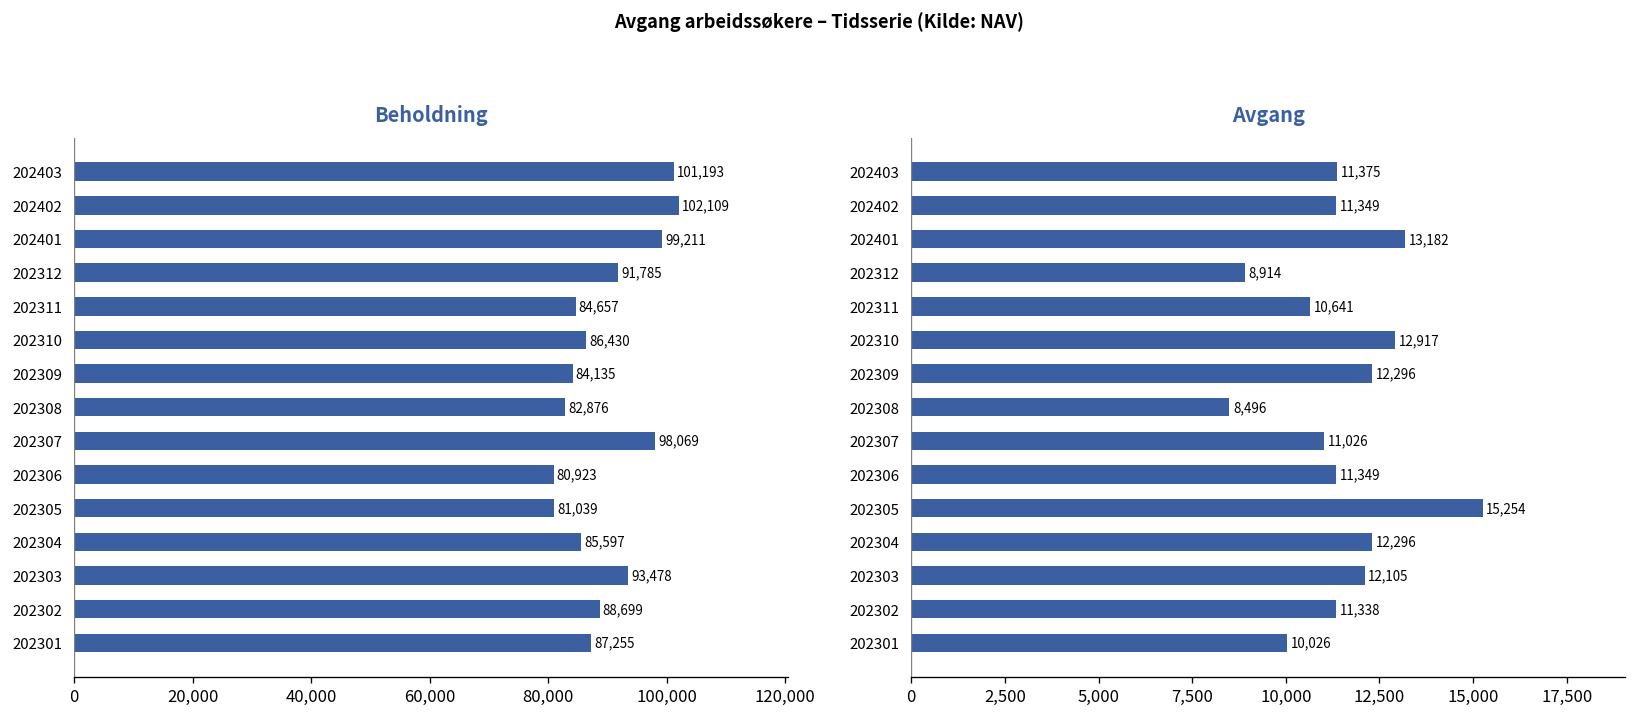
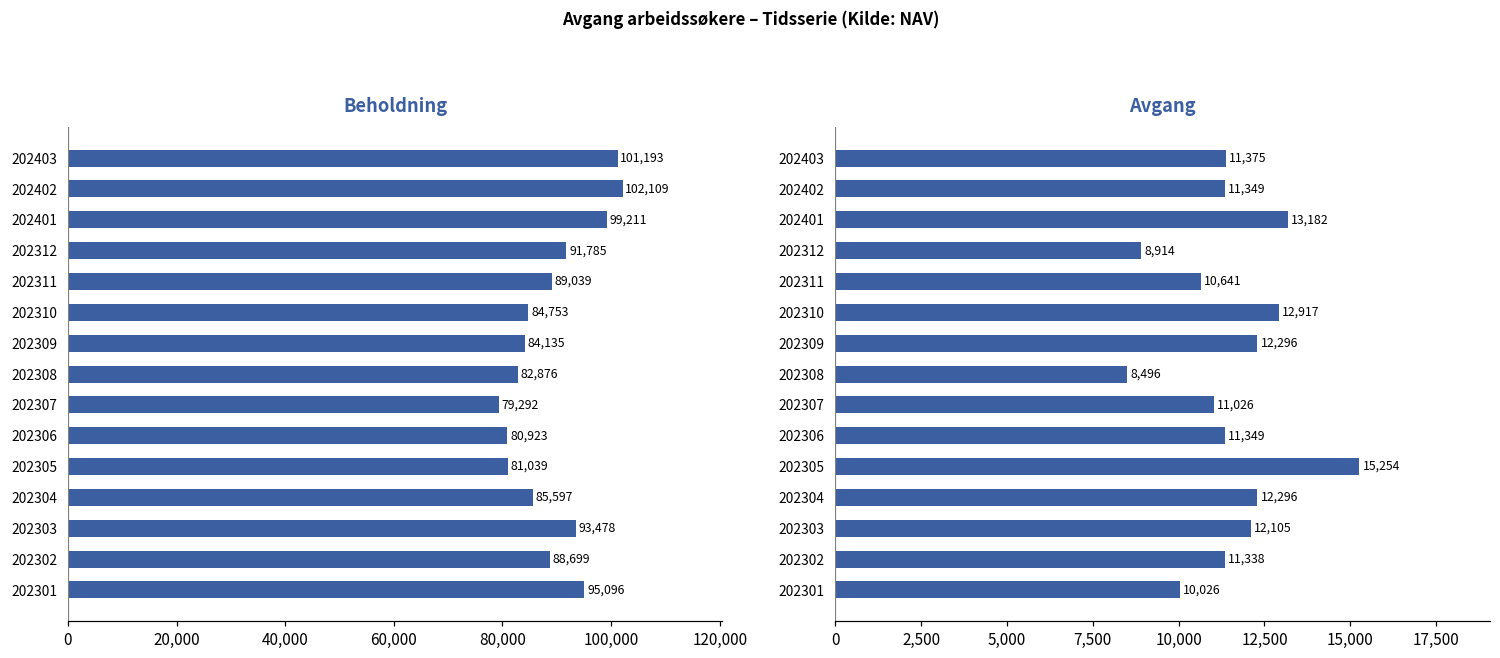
Beholdning, 202311: 84,657 -> 89,039
Beholdning, 202310: 86,430 -> 84,753
Beholdning, 202307: 98,069 -> 79,292
Beholdning, 202301: 87,255 -> 95,096
